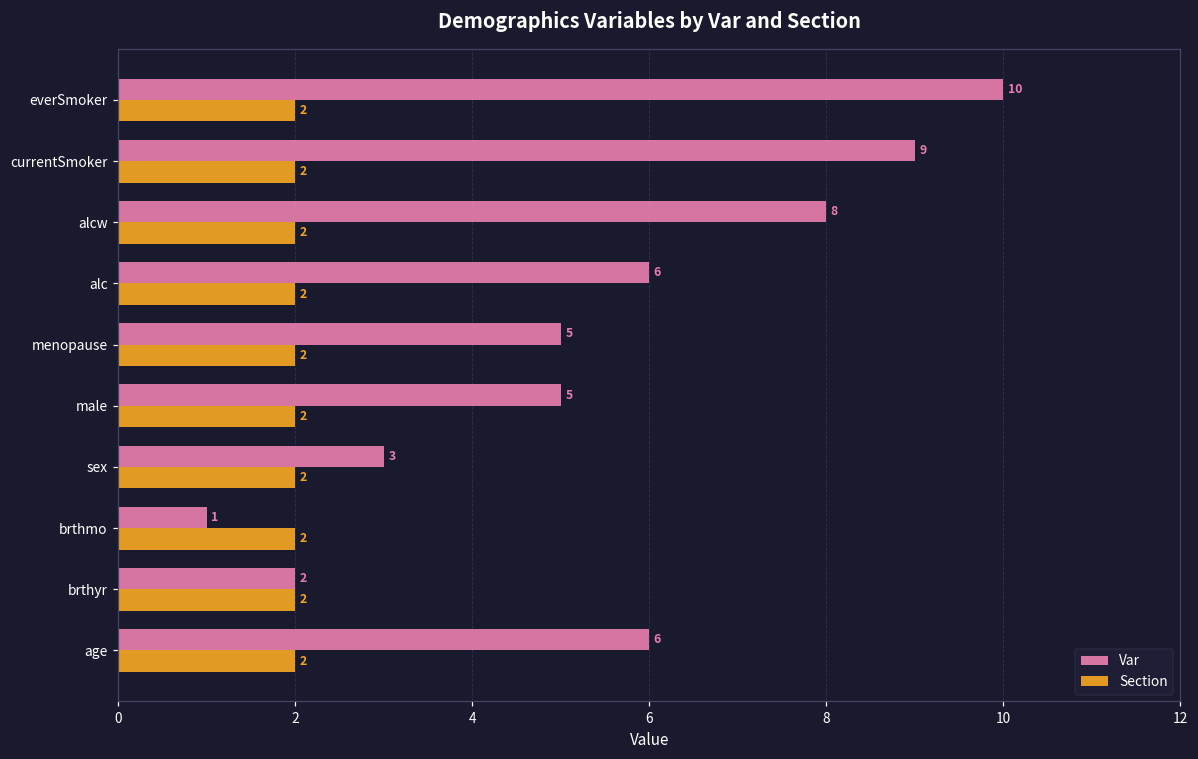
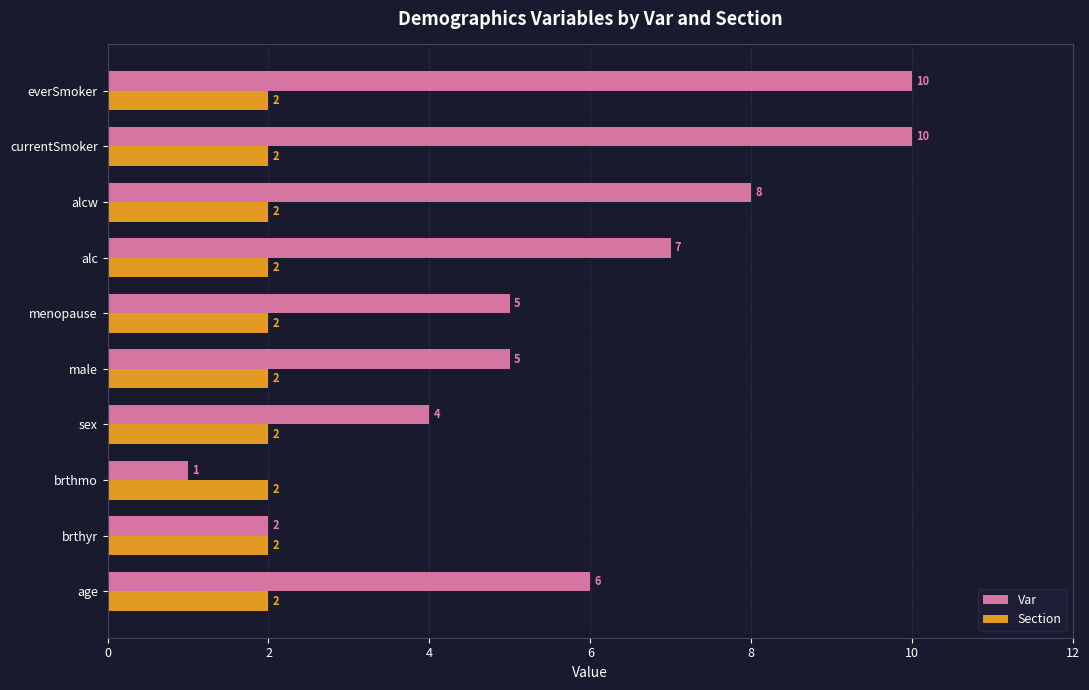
Var, currentSmoker: 9 -> 10
Var, alc: 6 -> 7
Var, sex: 3 -> 4
